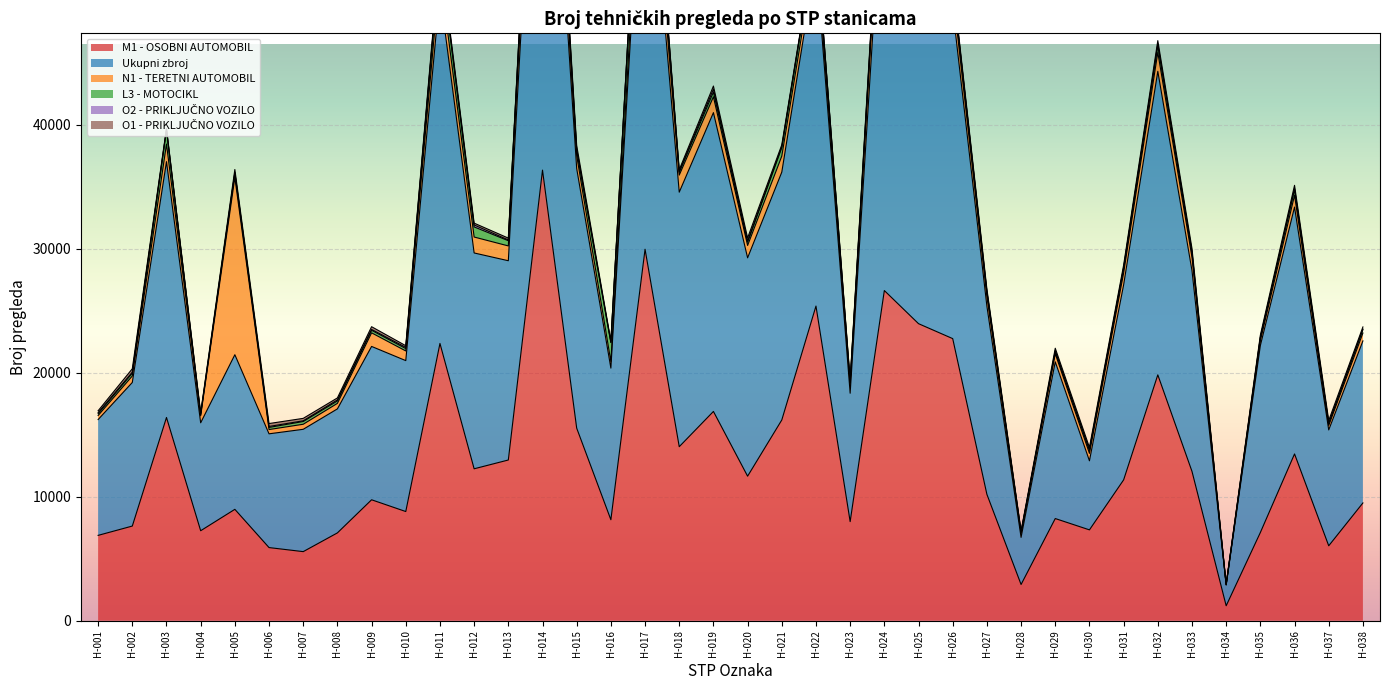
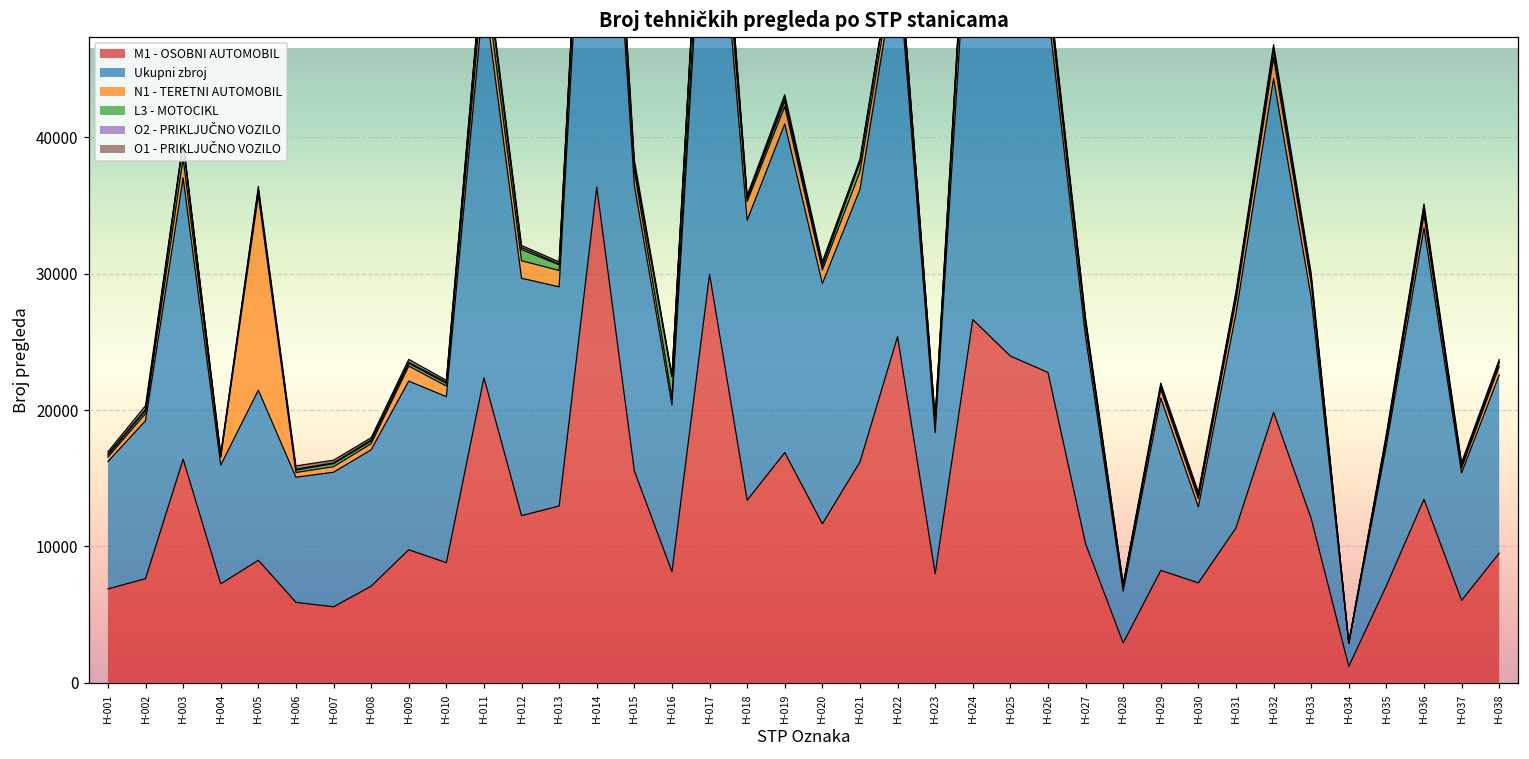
M1 - OSOBNI AUTOMOBIL, H-018: 14000 -> 13400
Ukupni zbroj, H-035: 15100 -> 10300
